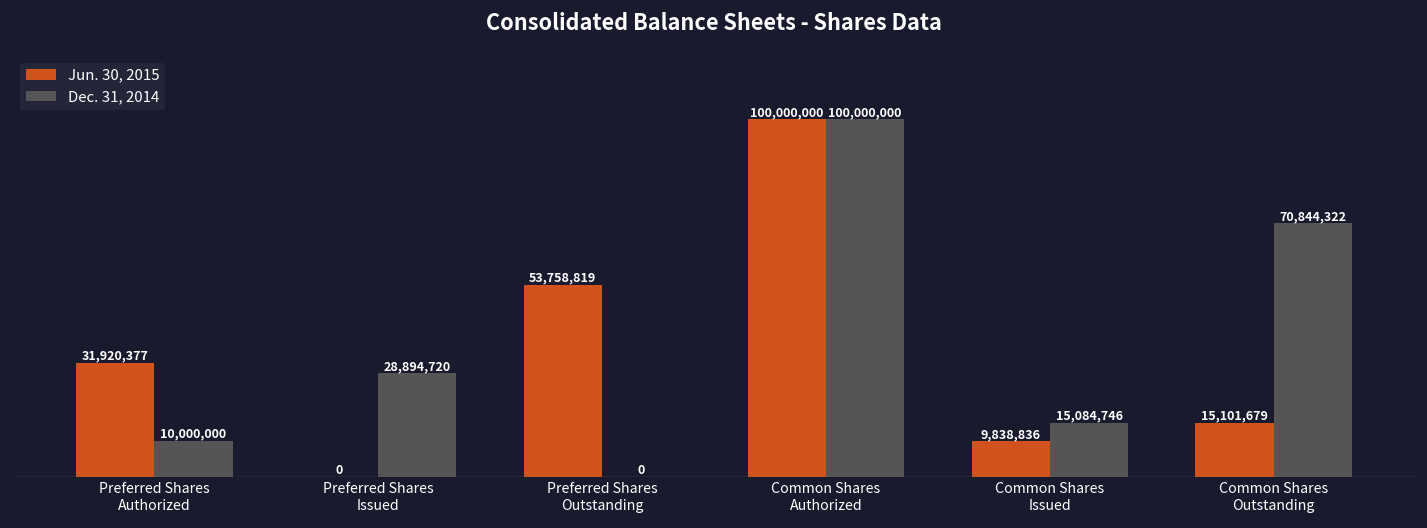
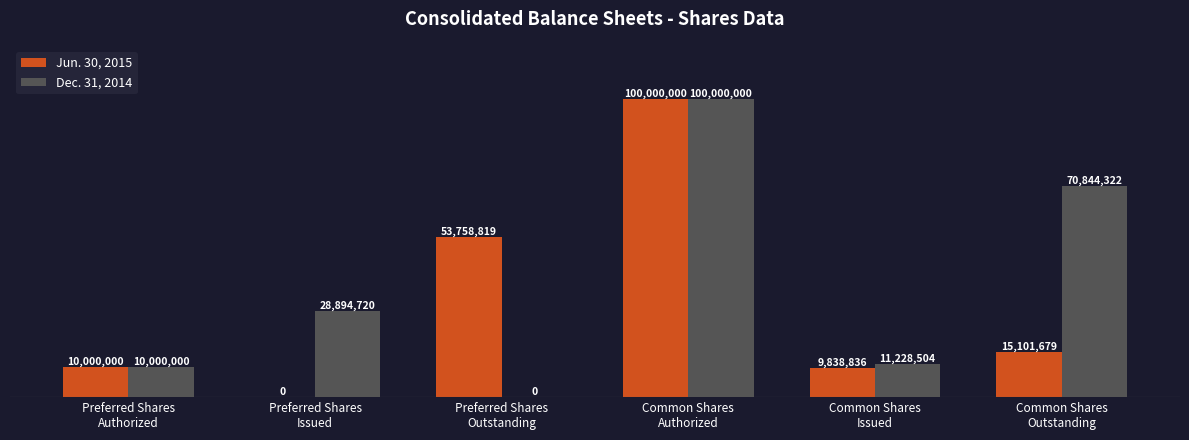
Jun. 30, 2015, Preferred Shares Authorized: 31,920,377 -> 10,000,000
Dec. 31, 2014, Common Shares Issued: 15,084,746 -> 11,228,504
